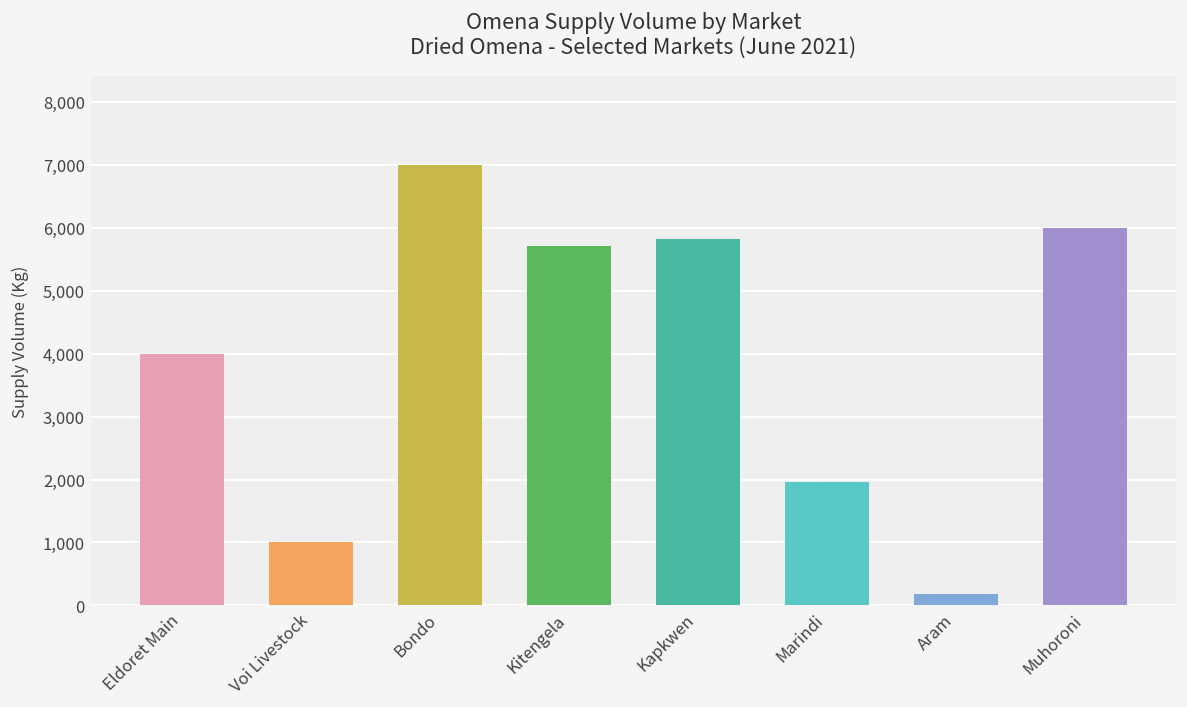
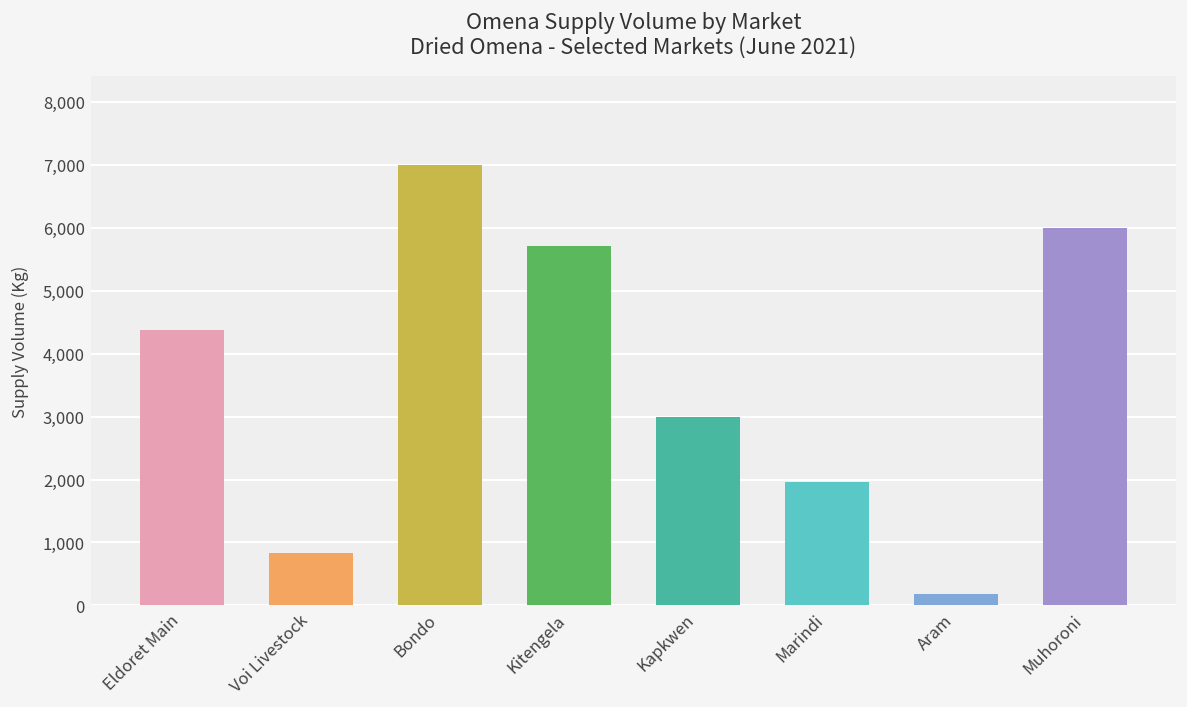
Eldoret Main: 4,000 -> 4,400
Voi Livestock: 1,000 -> 800
Kapkwen: 5,800 -> 3,000
